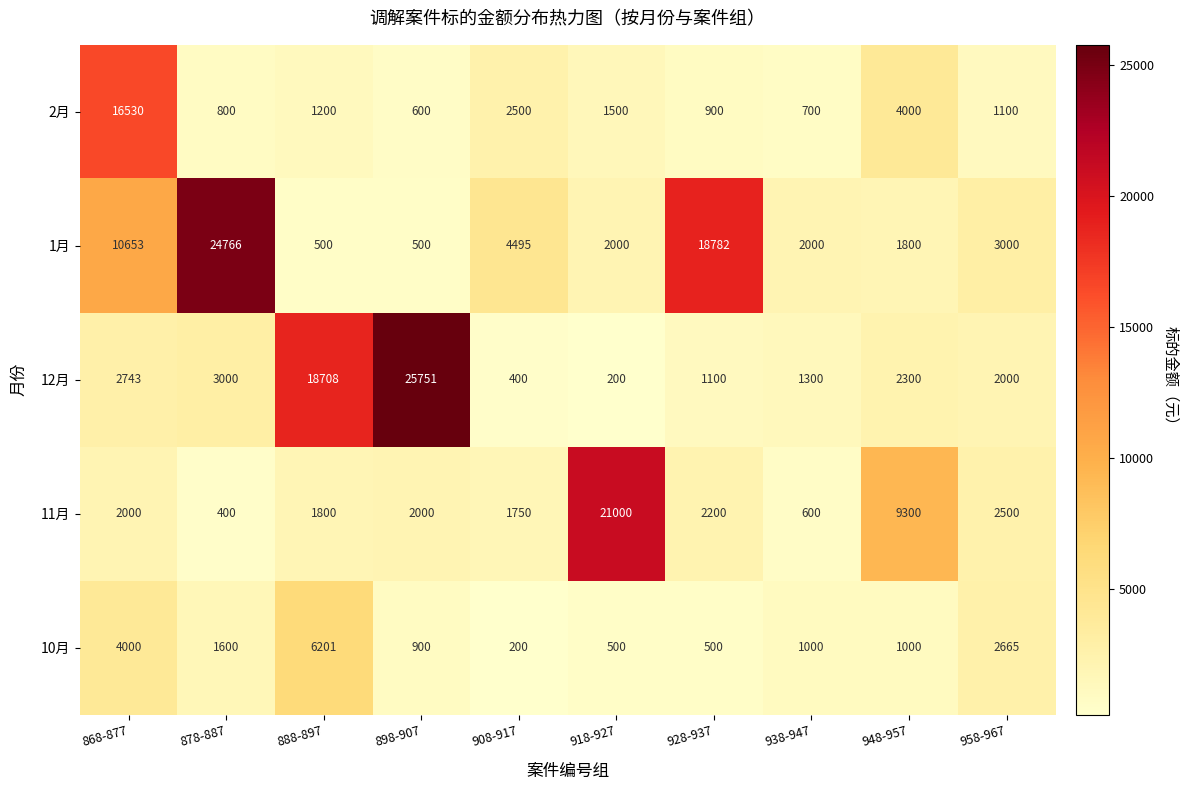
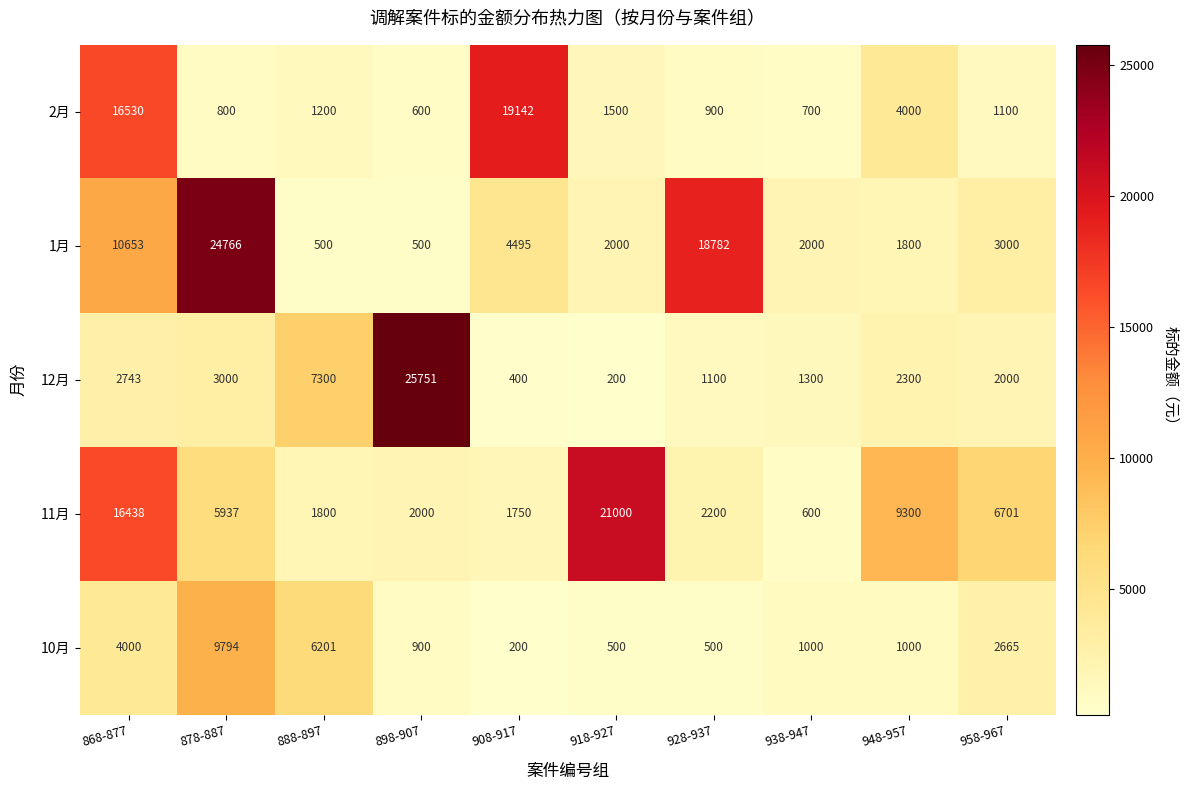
2月, 908-917: 2500 -> 19142
12月, 888-897: 18708 -> 7300
11月, 868-877: 2000 -> 16438
11月, 878-887: 400 -> 5937
11月, 958-967: 2500 -> 6701
10月, 878-887: 1600 -> 9794
